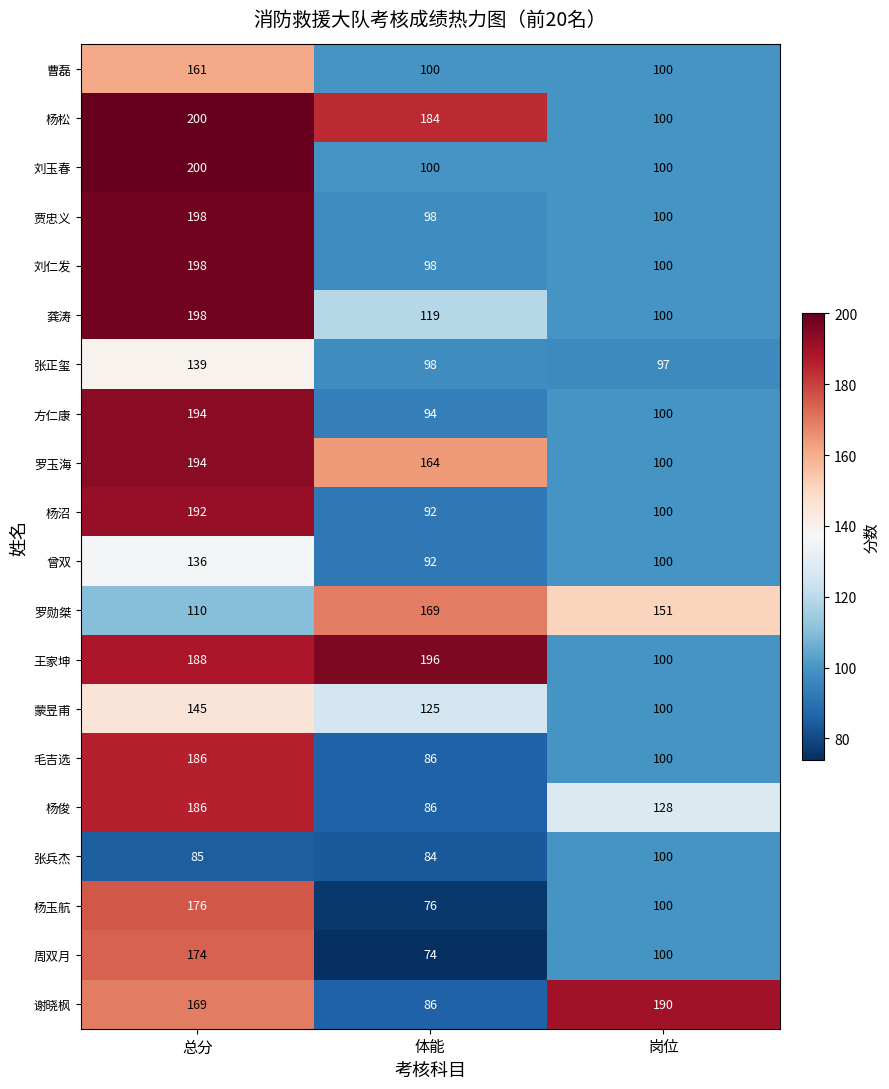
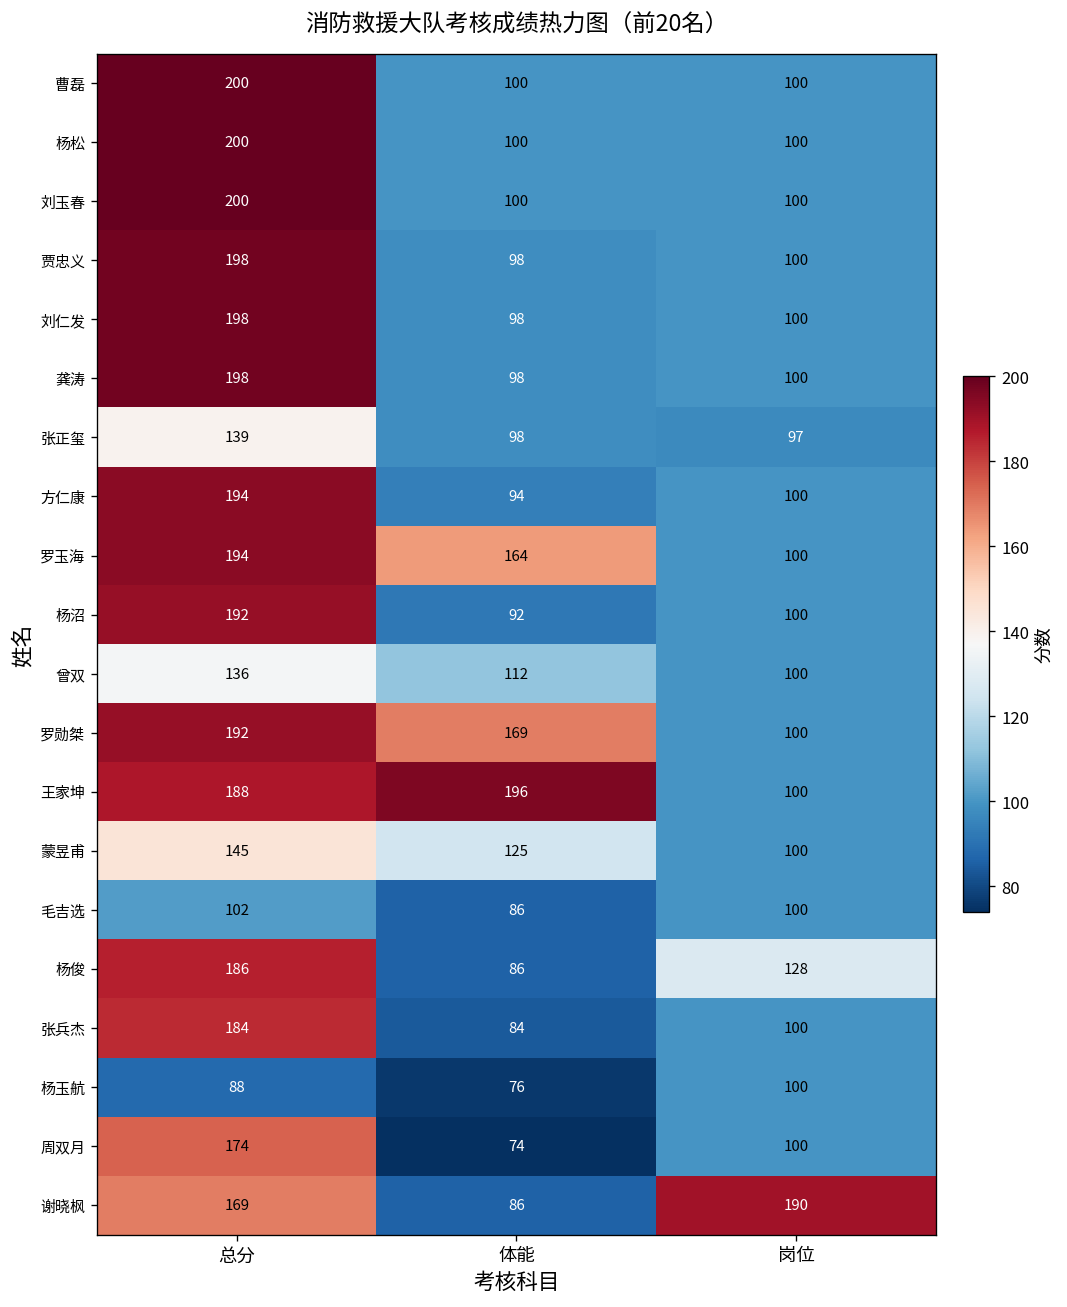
曹磊, 总分: 161 -> 200
杨松, 体能: 184 -> 100
龚涛, 体能: 119 -> 98
曾双, 体能: 92 -> 112
罗勋桀, 总分: 110 -> 192
罗勋桀, 岗位: 151 -> 100
毛吉选, 总分: 186 -> 102
张兵杰, 总分: 85 -> 184
杨玉航, 总分: 176 -> 88
